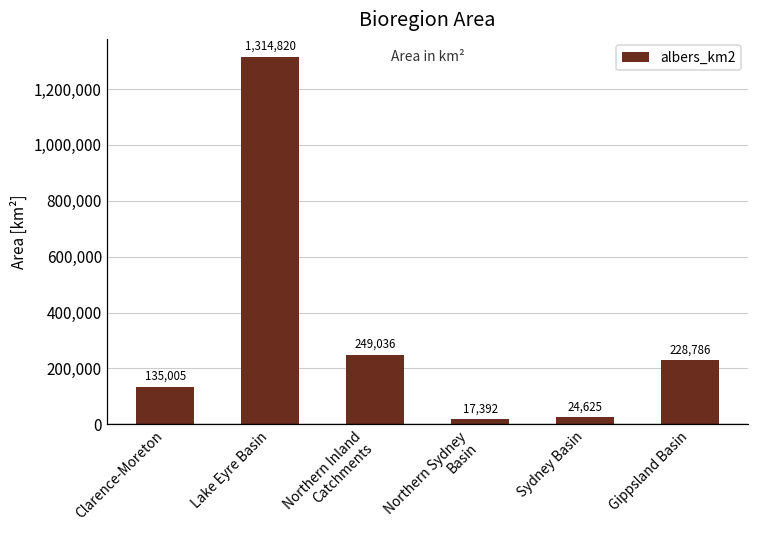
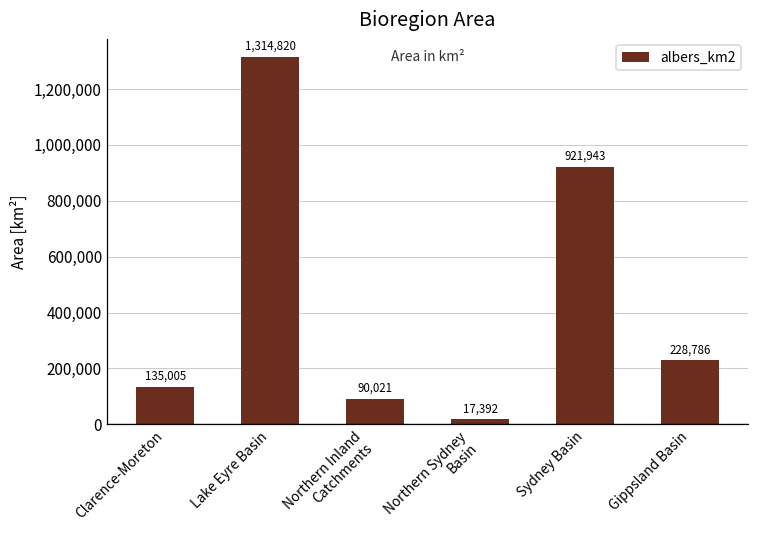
Northern Inland Catchments: 249,036 -> 90,021
Sydney Basin: 24,625 -> 921,943
